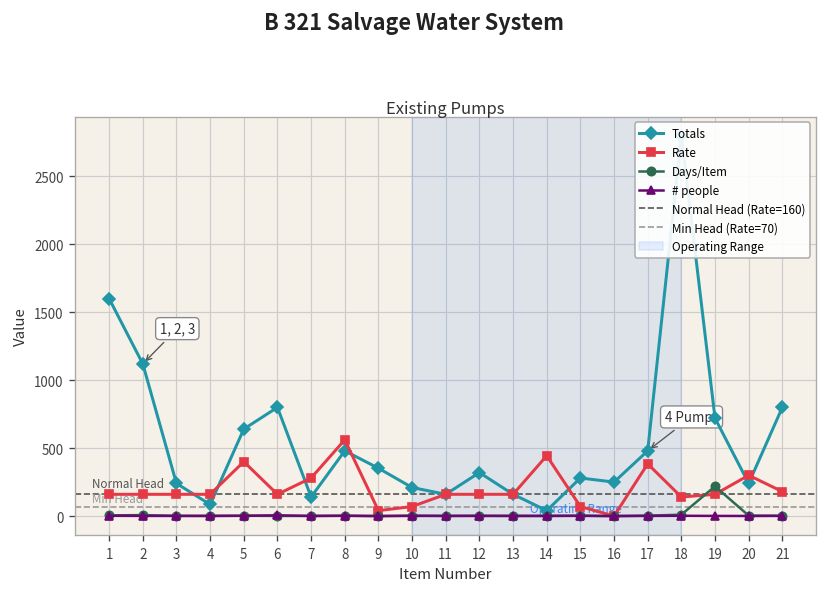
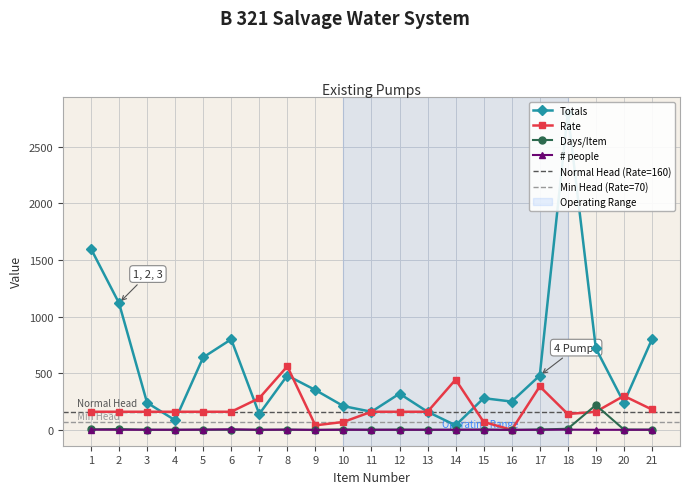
Rate, 5: 400 -> 160
